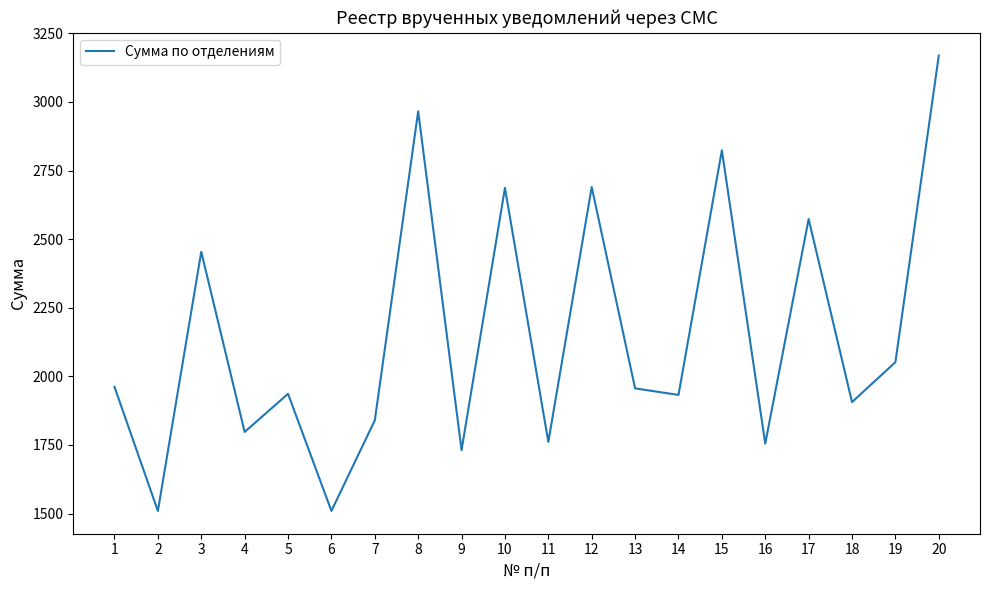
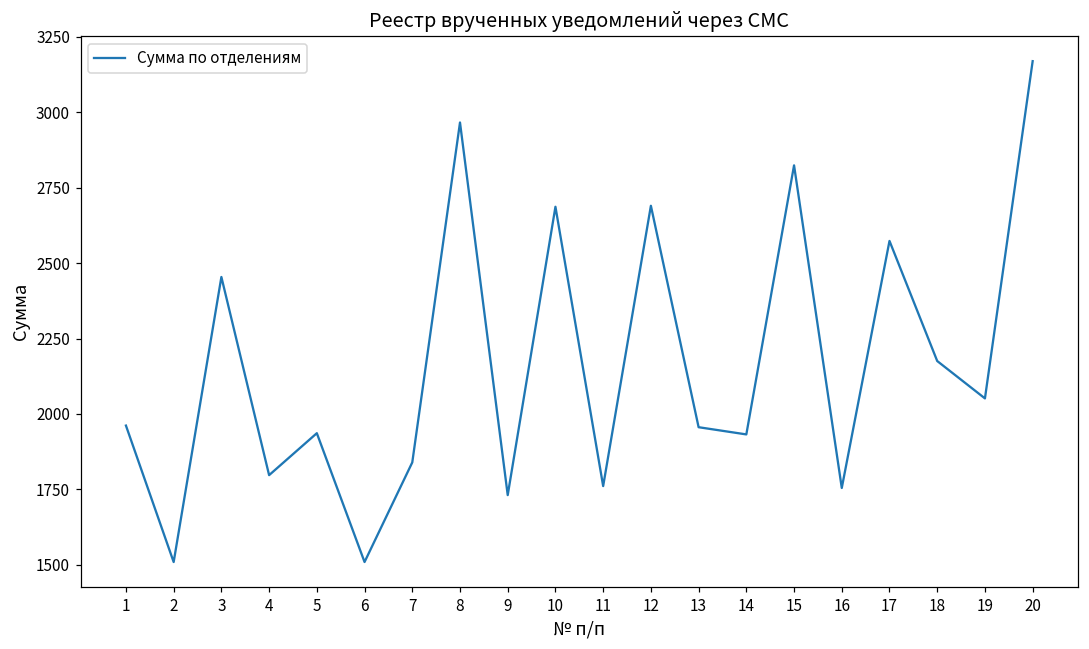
18: 1910 -> 2180
